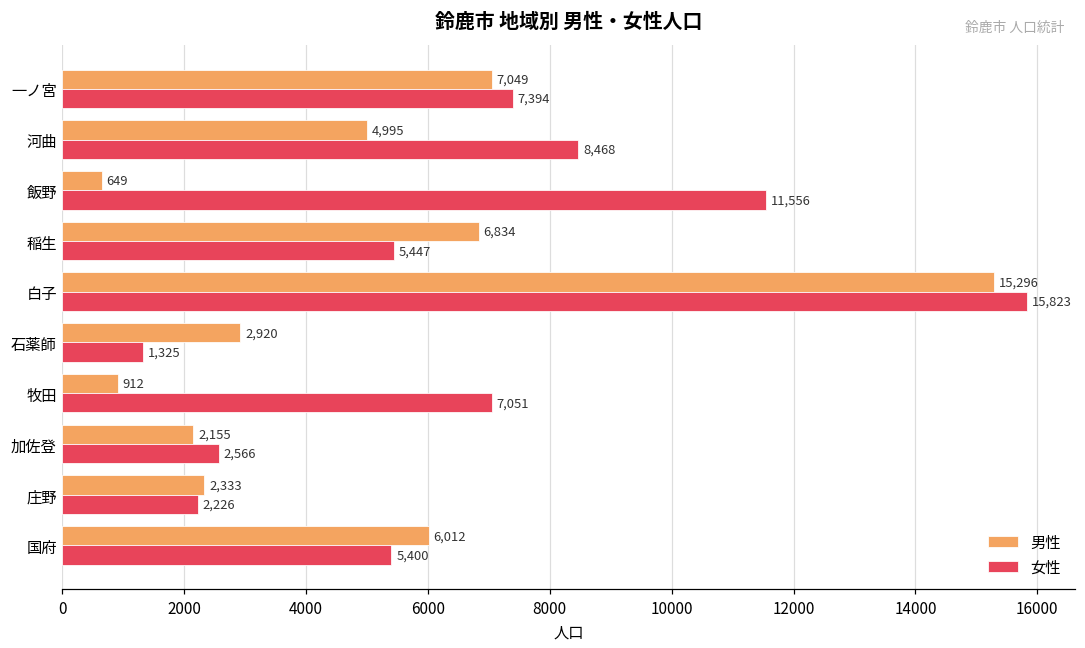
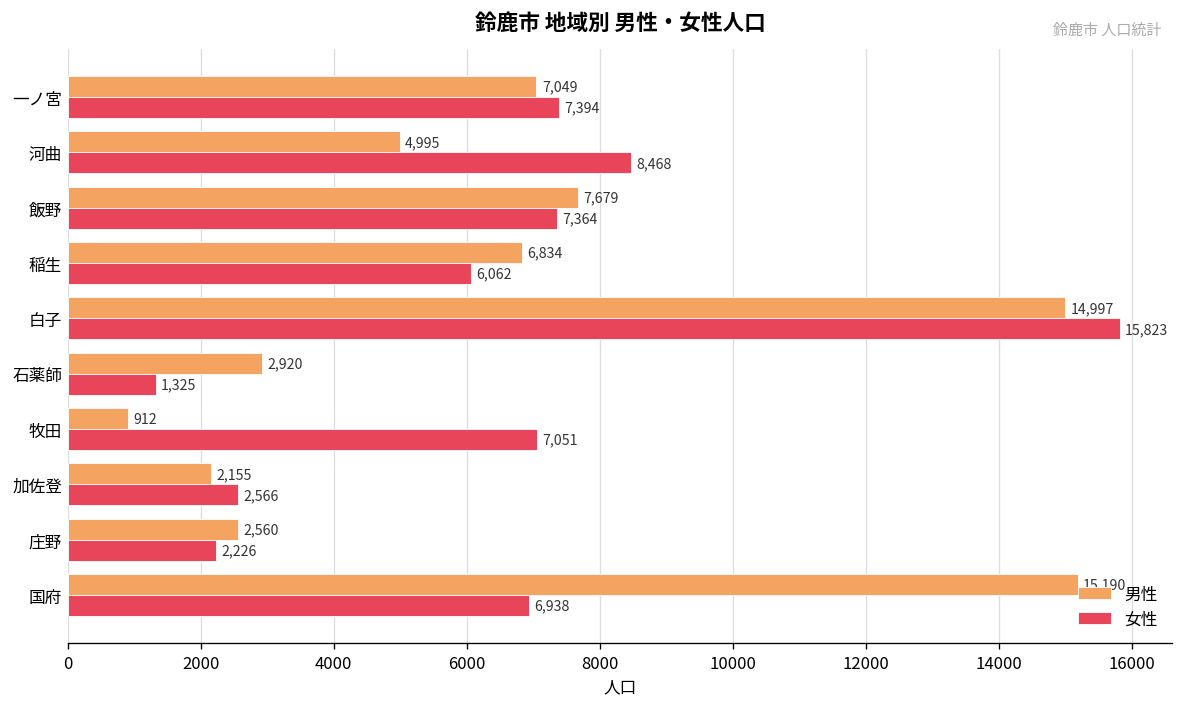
男性, 飯野: 649 -> 7,679
女性, 飯野: 11,556 -> 7,364
女性, 稲生: 5,447 -> 6,062
男性, 白子: 15,296 -> 14,997
男性, 庄野: 2,333 -> 2,560
男性, 国府: 6,012 -> 15,190
女性, 国府: 5,400 -> 6,938
